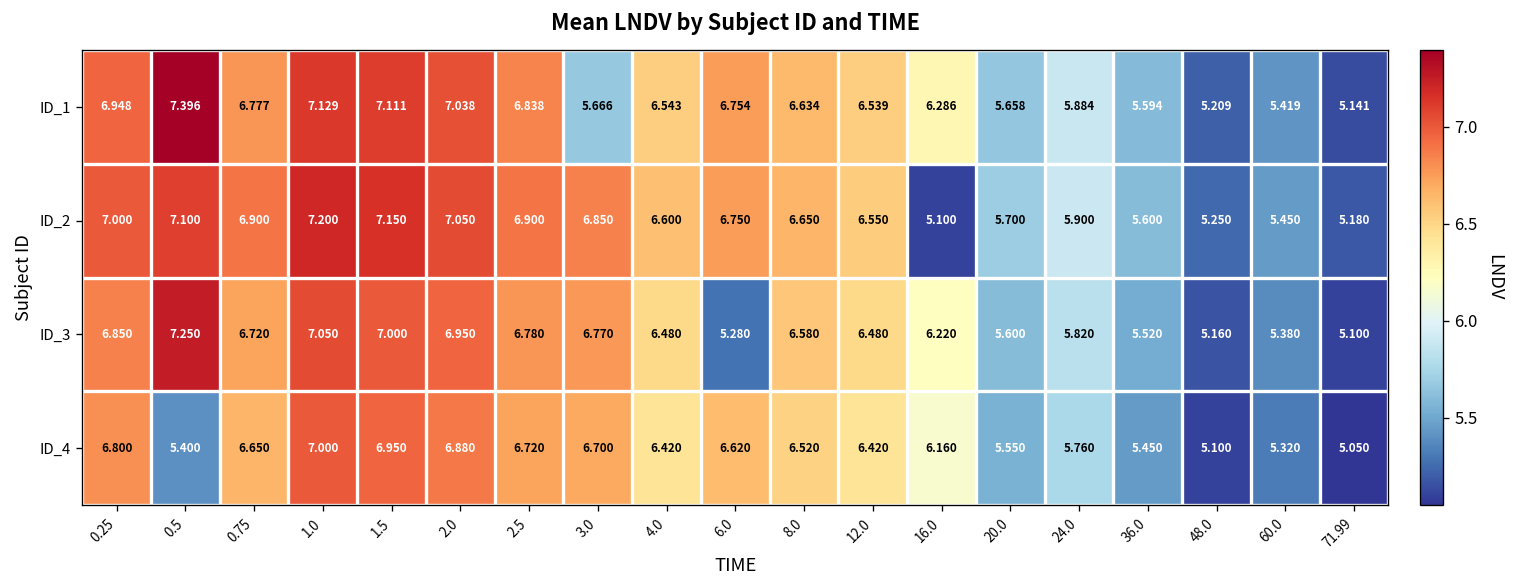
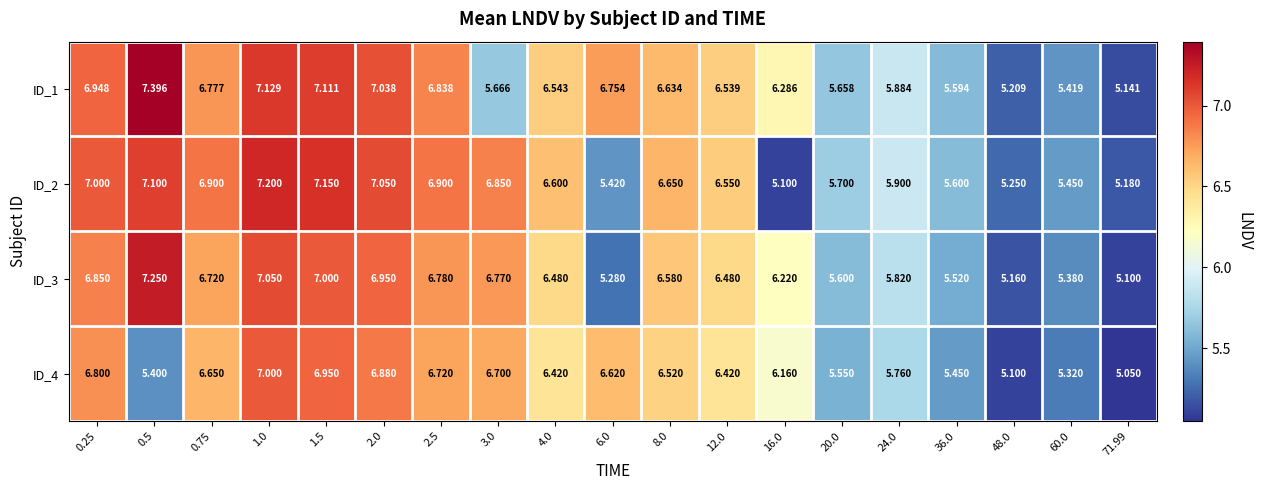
ID_2, 6.0: 6.750 -> 5.420
